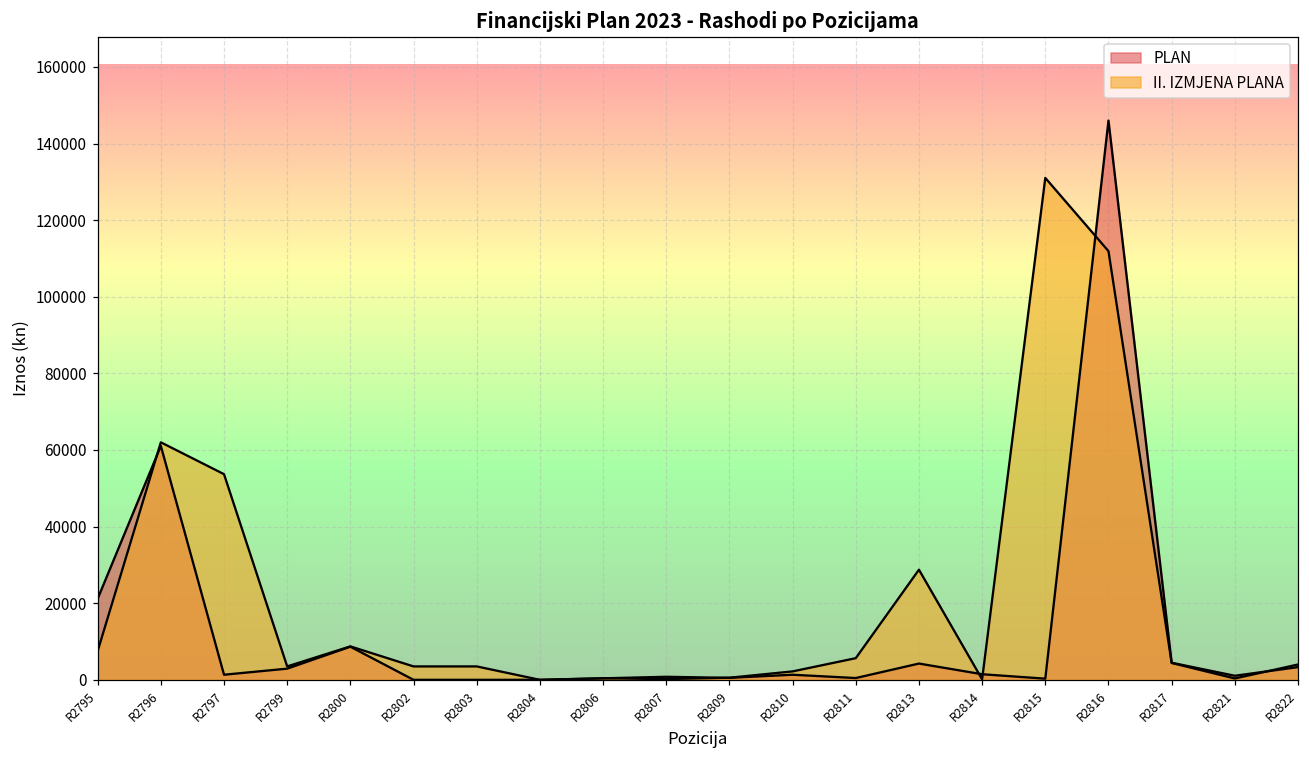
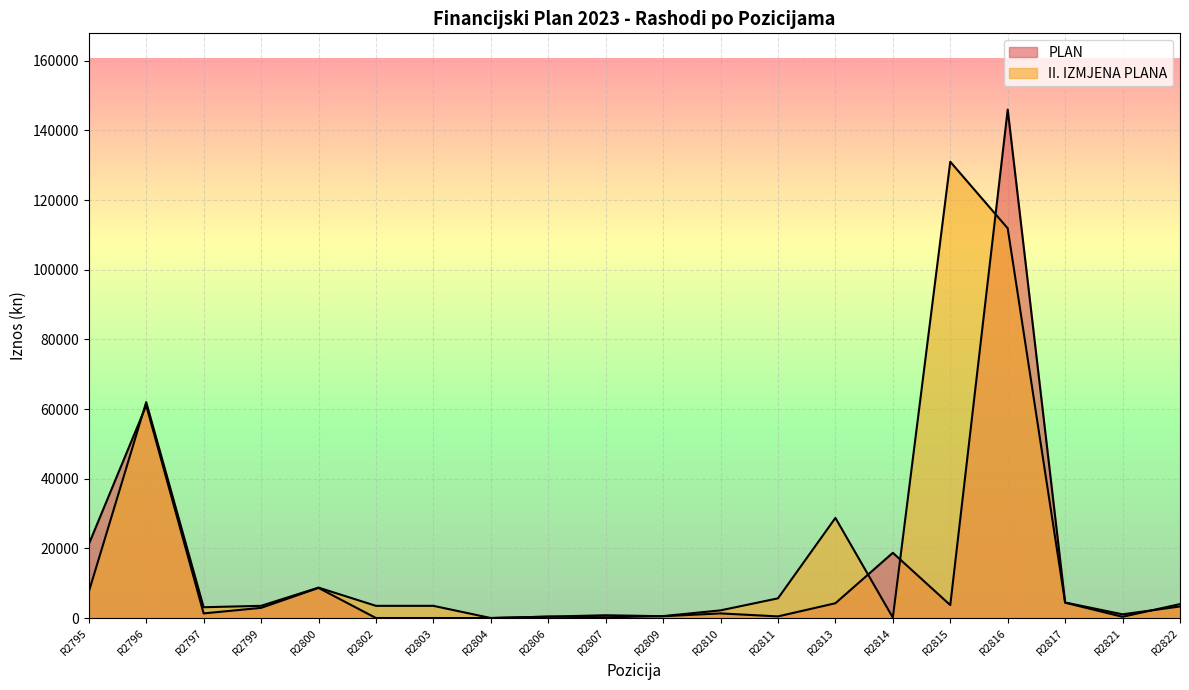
II. IZMJENA PLANA, R2797: 54000 -> 3000
PLAN, R2814: 1000 -> 19000
PLAN, R2815: 0 -> 4000
